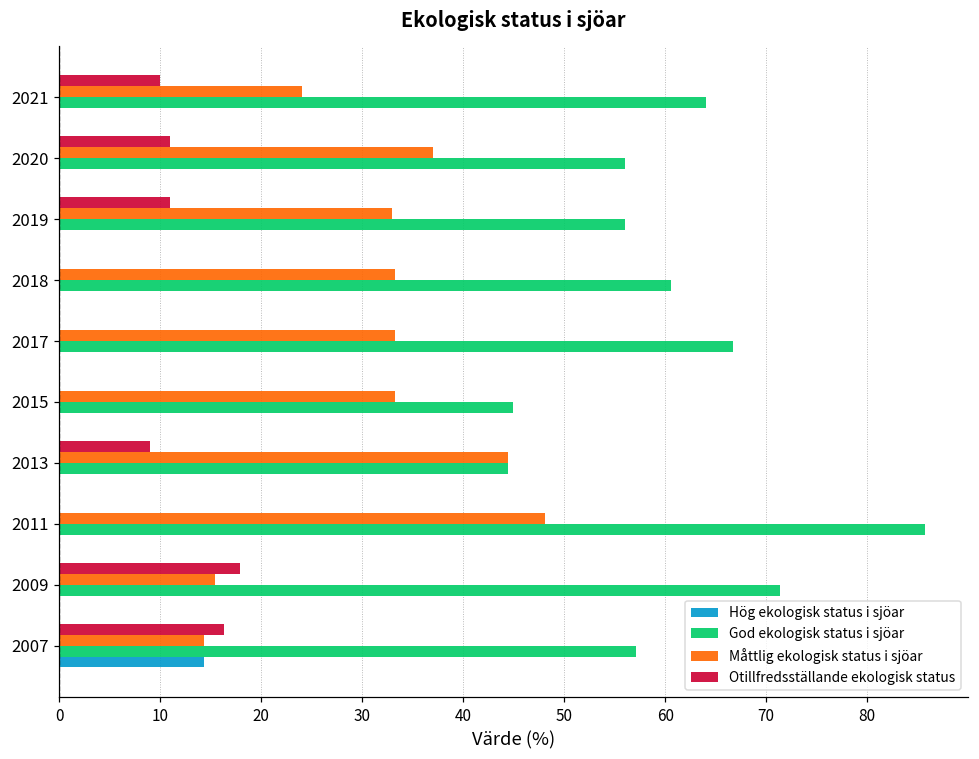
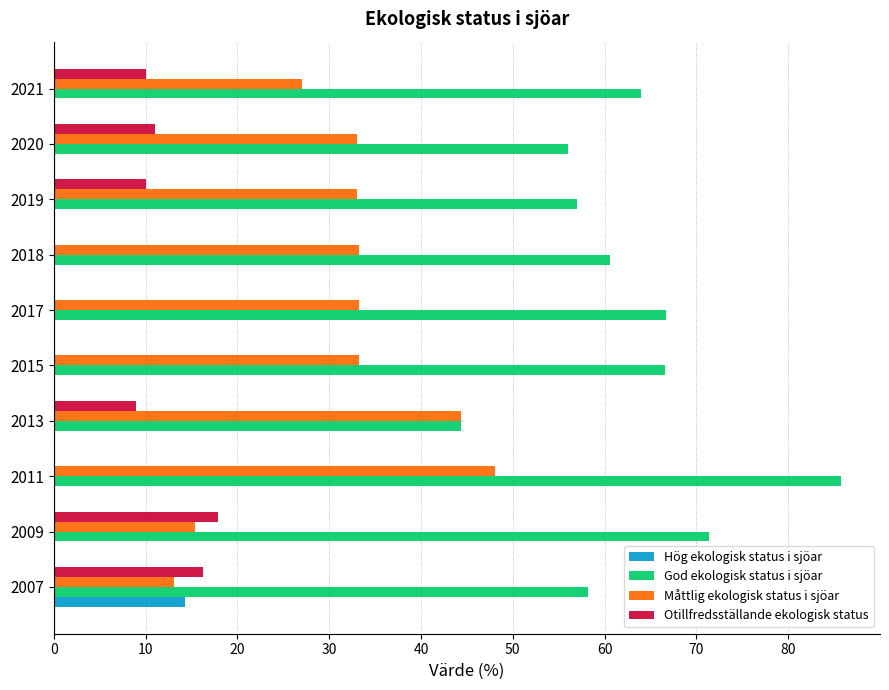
Måttlig ekologisk status i sjöar, 2021: 24 -> 27
Måttlig ekologisk status i sjöar, 2020: 37 -> 33
Otillfredsställande ekologisk status, 2019: 11 -> 10
God ekologisk status i sjöar, 2019: 56 -> 57
God ekologisk status i sjöar, 2015: 45 -> 67
Måttlig ekologisk status i sjöar, 2007: 14 -> 13
God ekologisk status i sjöar, 2007: 57 -> 58
